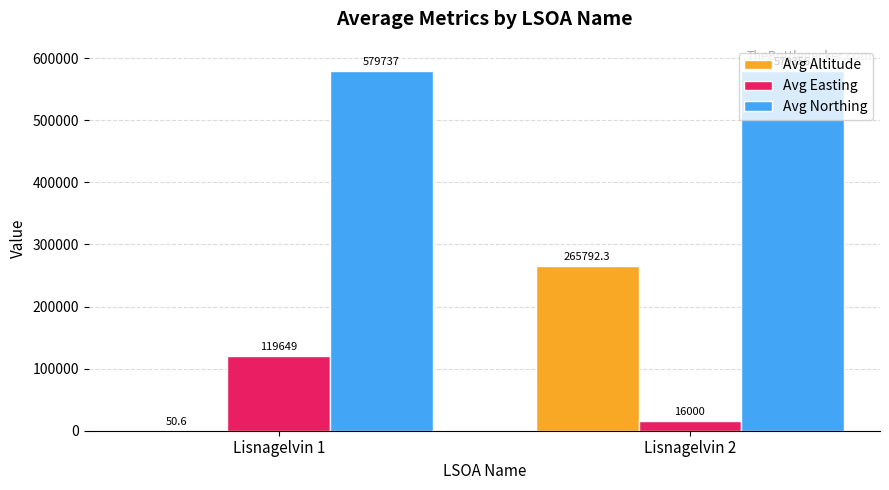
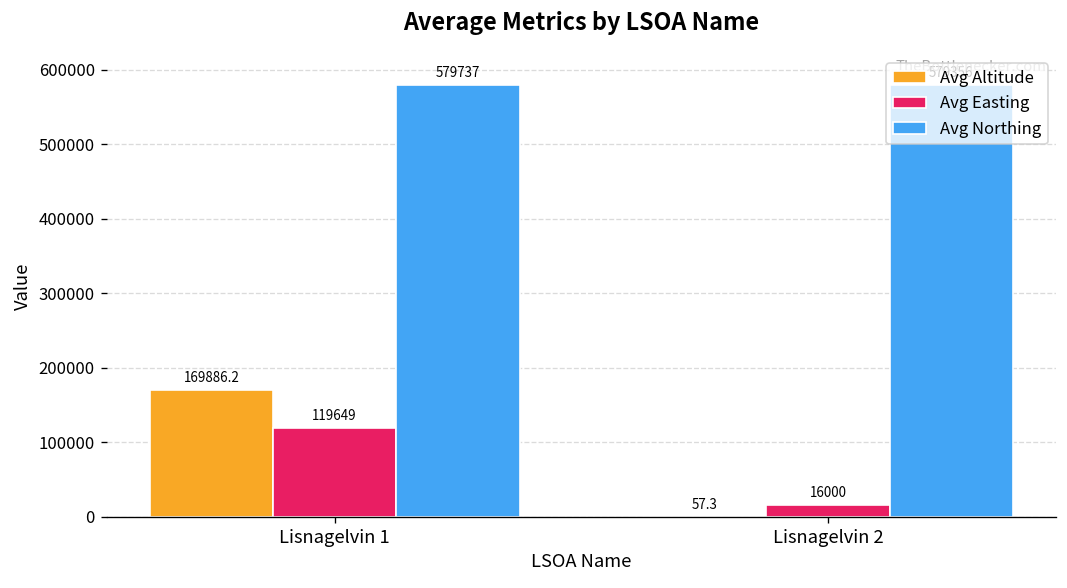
Avg Altitude, Lisnagelvin 1: 50.6 -> 169886.2
Avg Altitude, Lisnagelvin 2: 265792.3 -> 57.3
